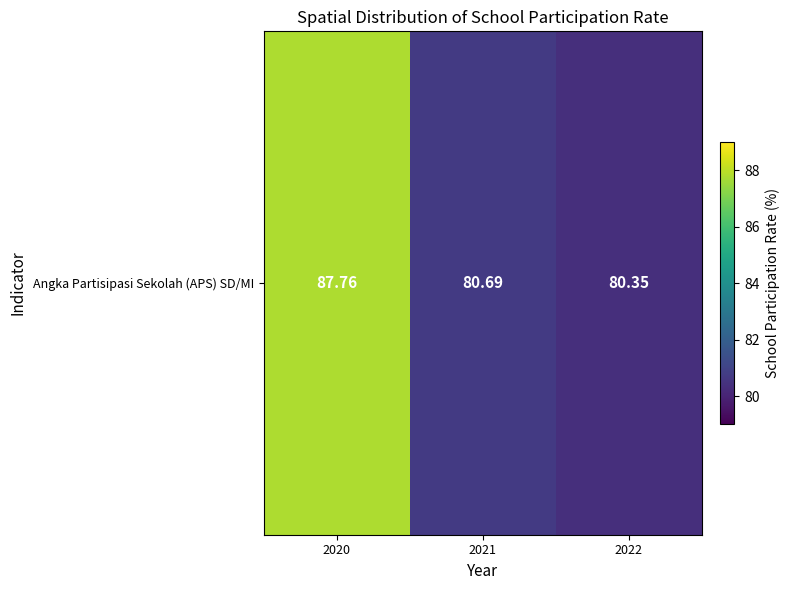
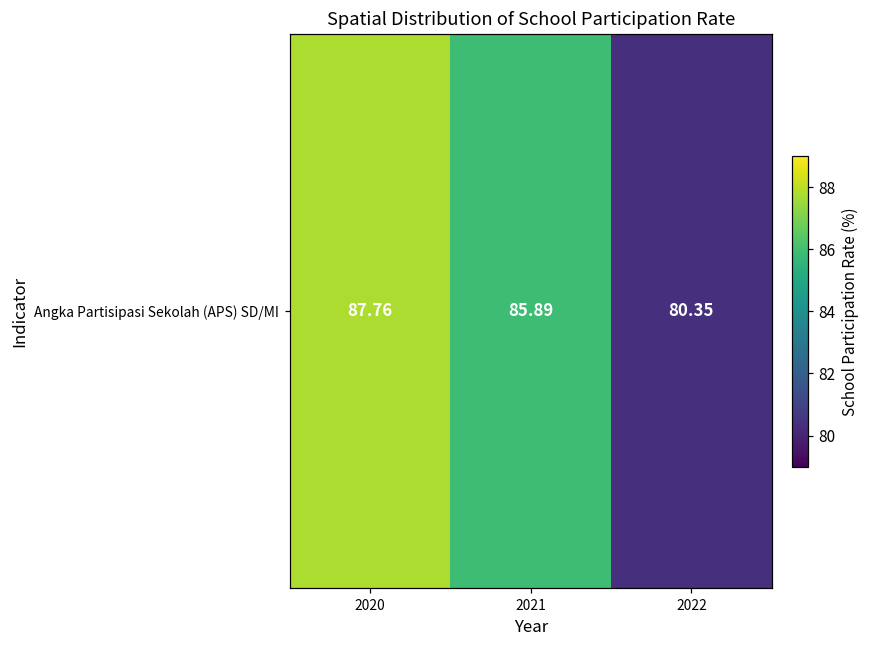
Angka Partisipasi Sekolah (APS) SD/MI, 2021: 80.69 -> 85.89
